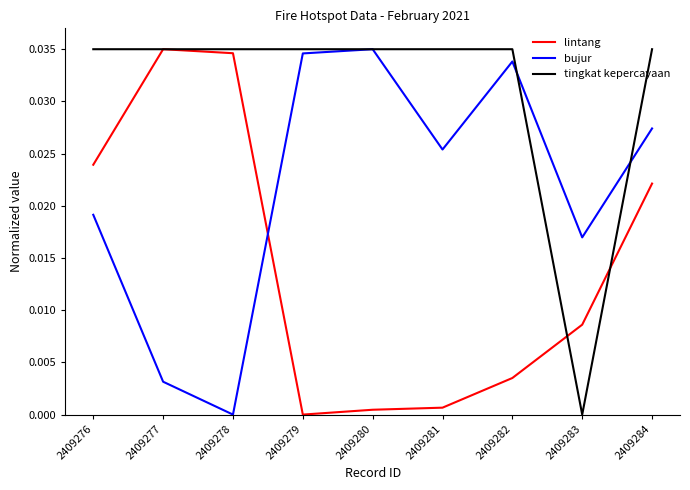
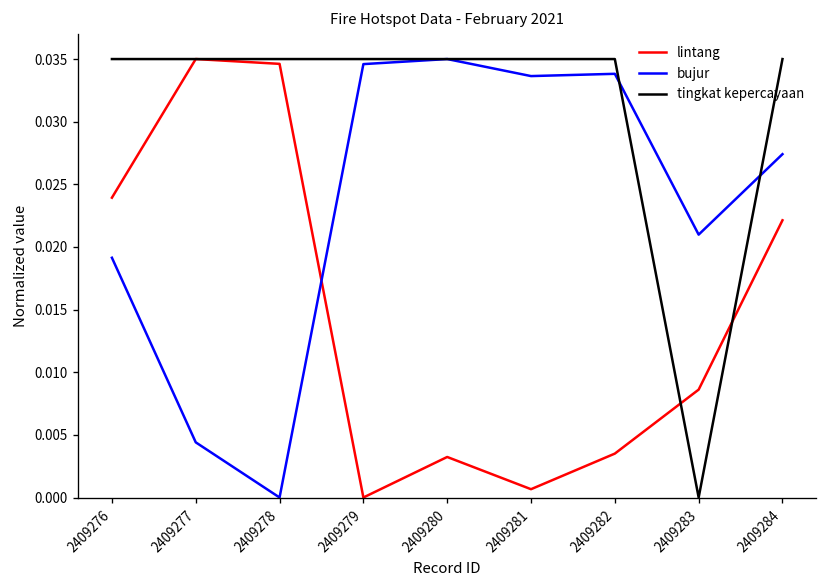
bujur, 2409277: 0.0031 -> 0.0044
lintang, 2409280: 0.0005 -> 0.0032
bujur, 2409281: 0.0254 -> 0.0336
bujur, 2409283: 0.0170 -> 0.0210
